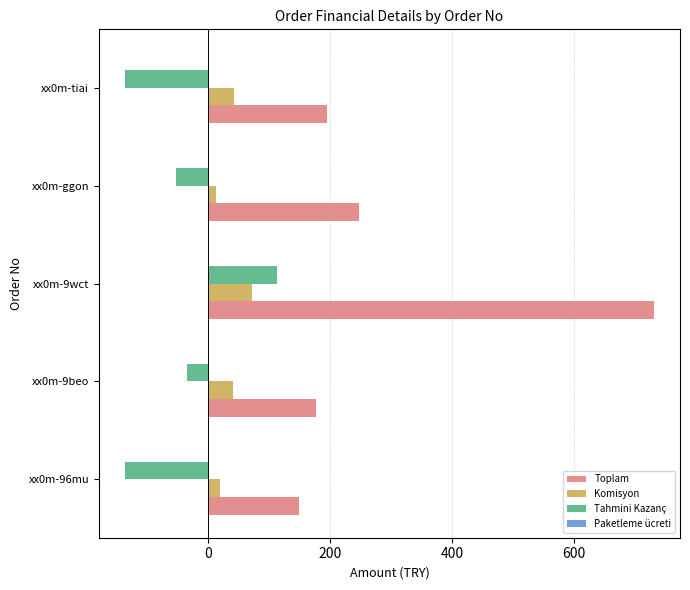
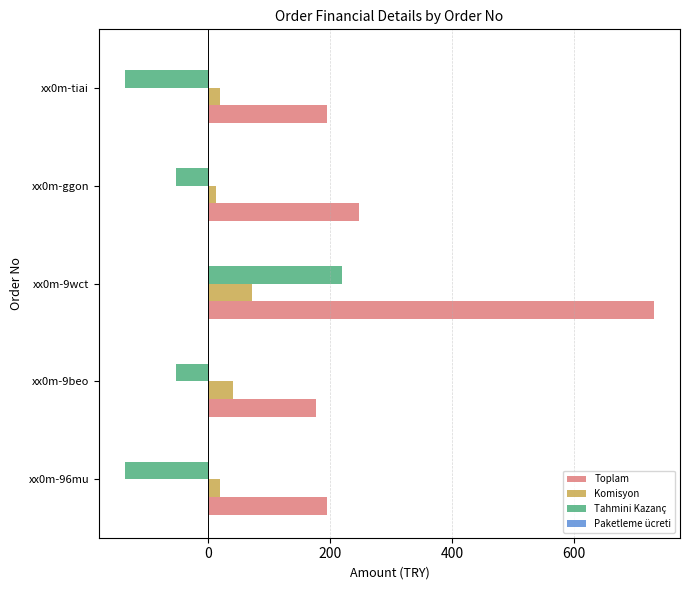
Komisyon, xx0m-tiai: 40 -> 20
Tahmini Kazanç, xx0m-9wct: 110 -> 220
Tahmini Kazanç, xx0m-9beo: -30 -> -50
Toplam, xx0m-96mu: 150 -> 200
